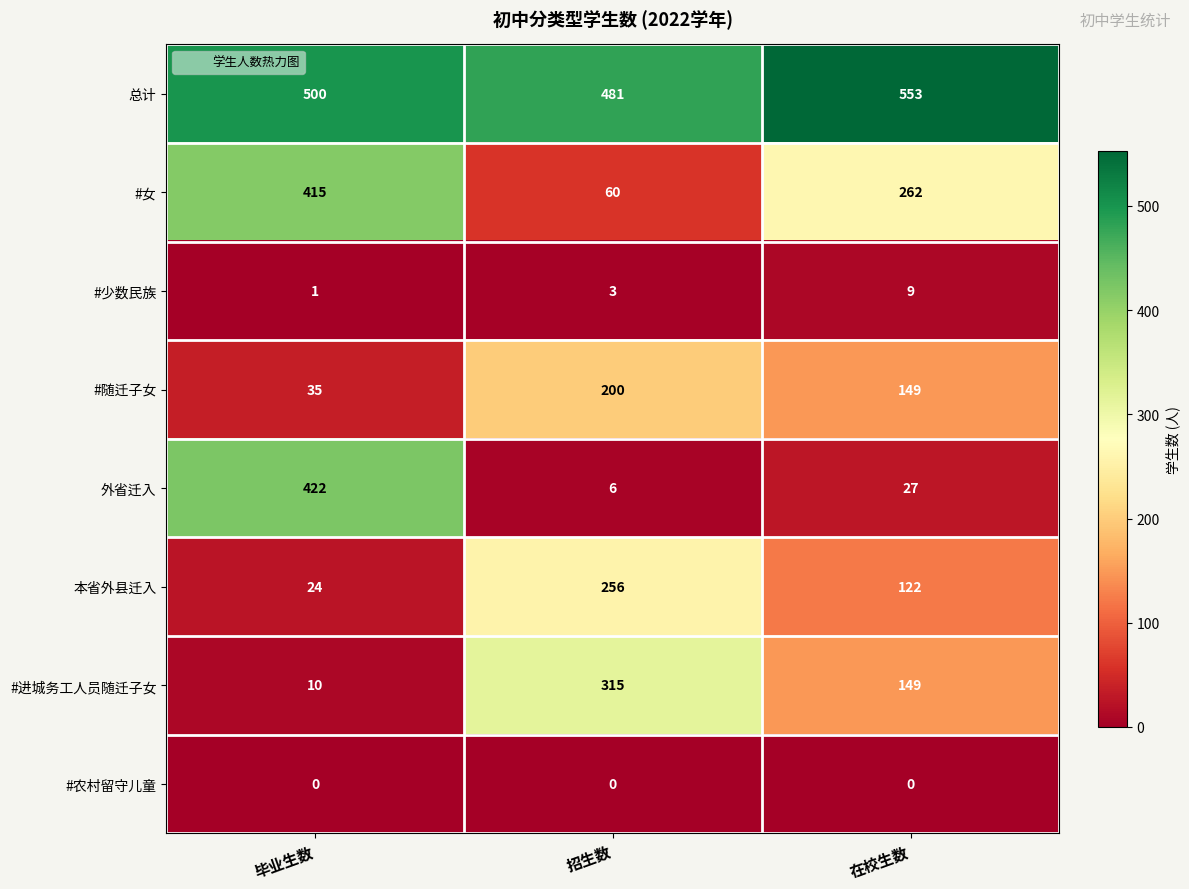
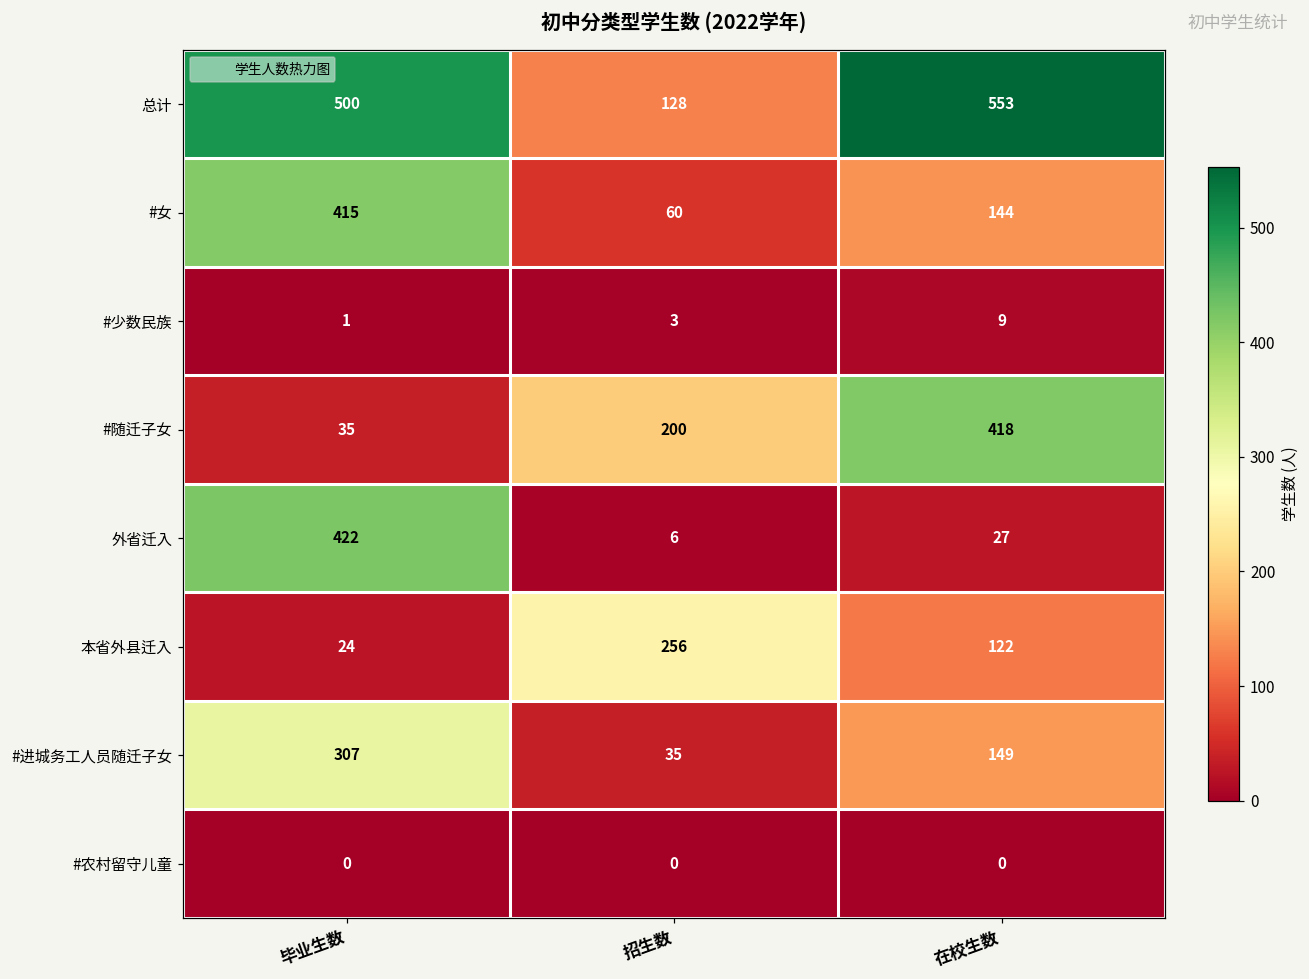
总计, 招生数: 481 -> 128
#女, 在校生数: 262 -> 144
#随迁子女, 在校生数: 149 -> 418
#进城务工人员随迁子女, 毕业生数: 10 -> 307
#进城务工人员随迁子女, 招生数: 315 -> 35
